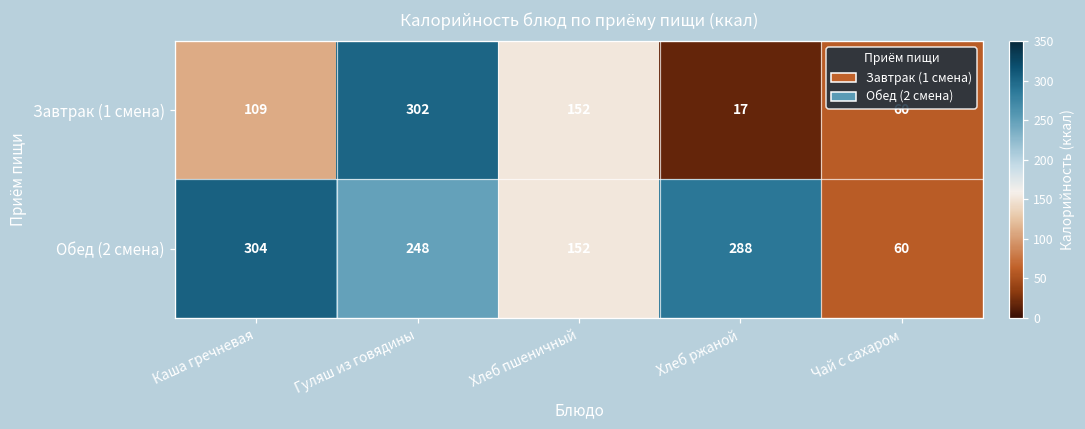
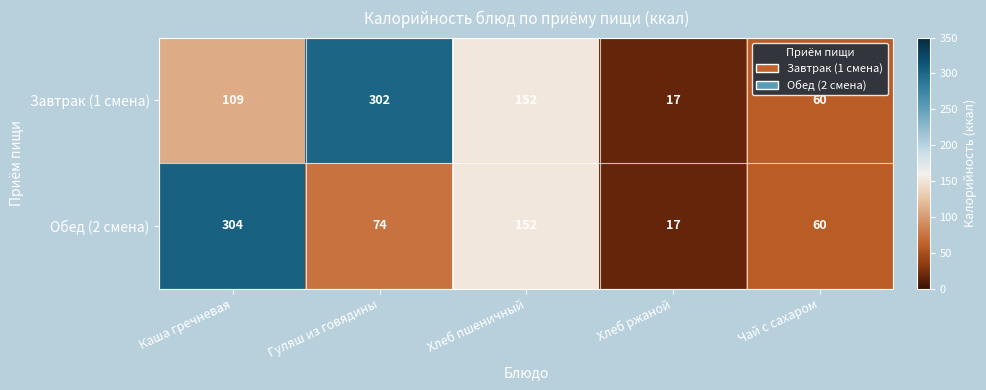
Обед (2 смена), Гуляш из говядины: 248 -> 74
Обед (2 смена), Хлеб ржаной: 288 -> 17
